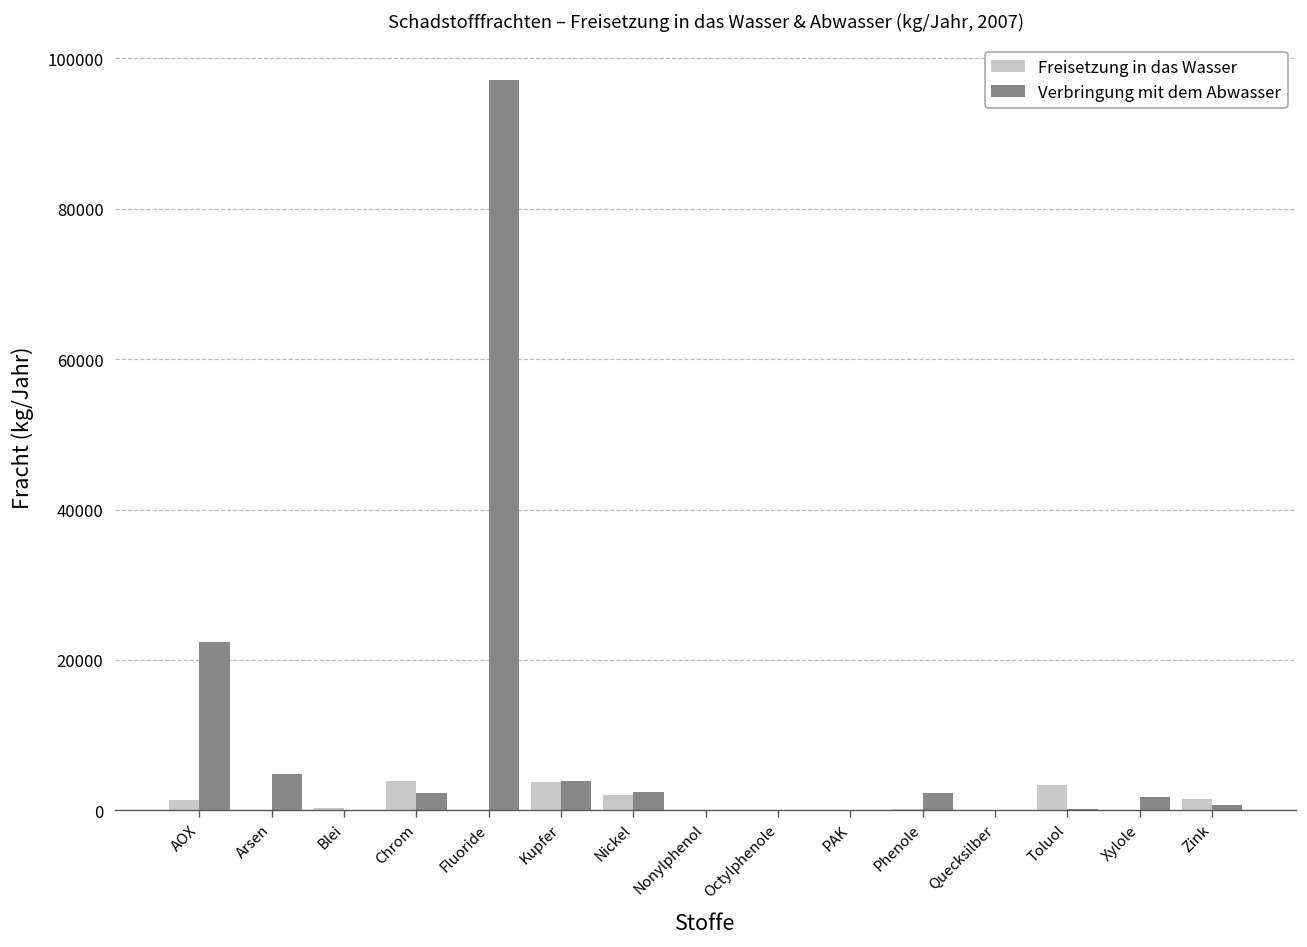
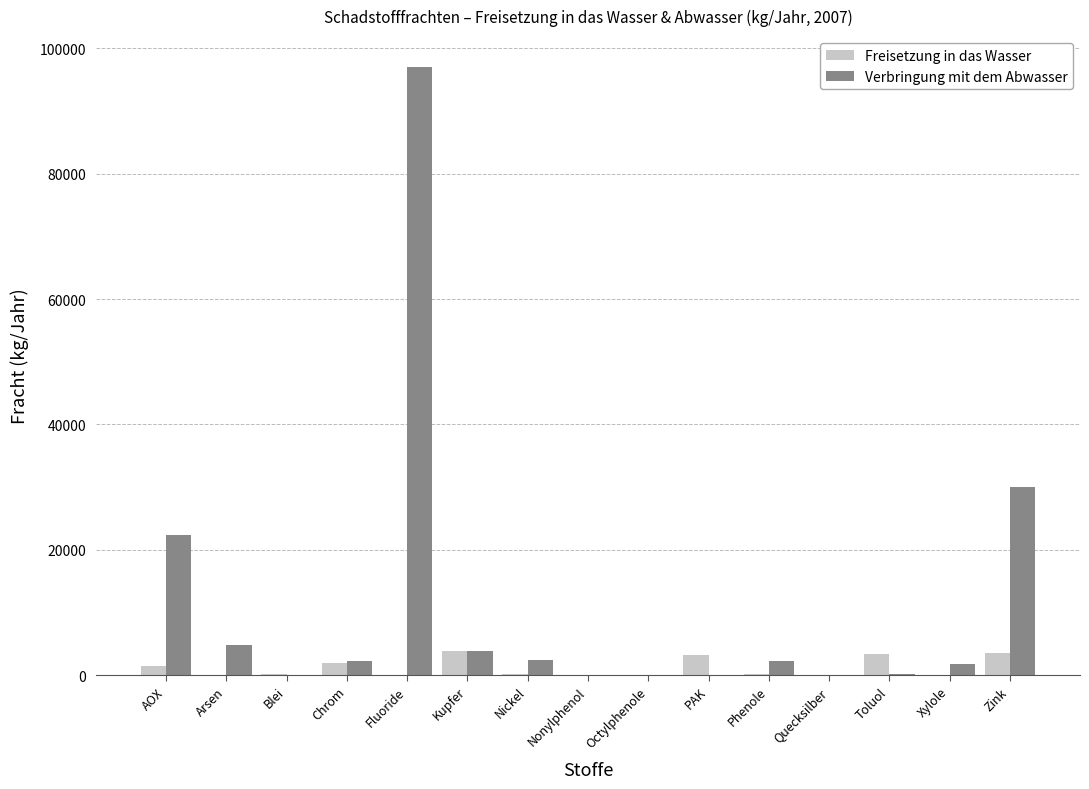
Freisetzung in das Wasser, Chrom: 4000 -> 2000
Freisetzung in das Wasser, Nickel: 2000 -> 0
Freisetzung in das Wasser, PAK: 0 -> 3000
Freisetzung in das Wasser, Zink: 2000 -> 4000
Verbringung mit dem Abwasser, Zink: 1000 -> 30000
